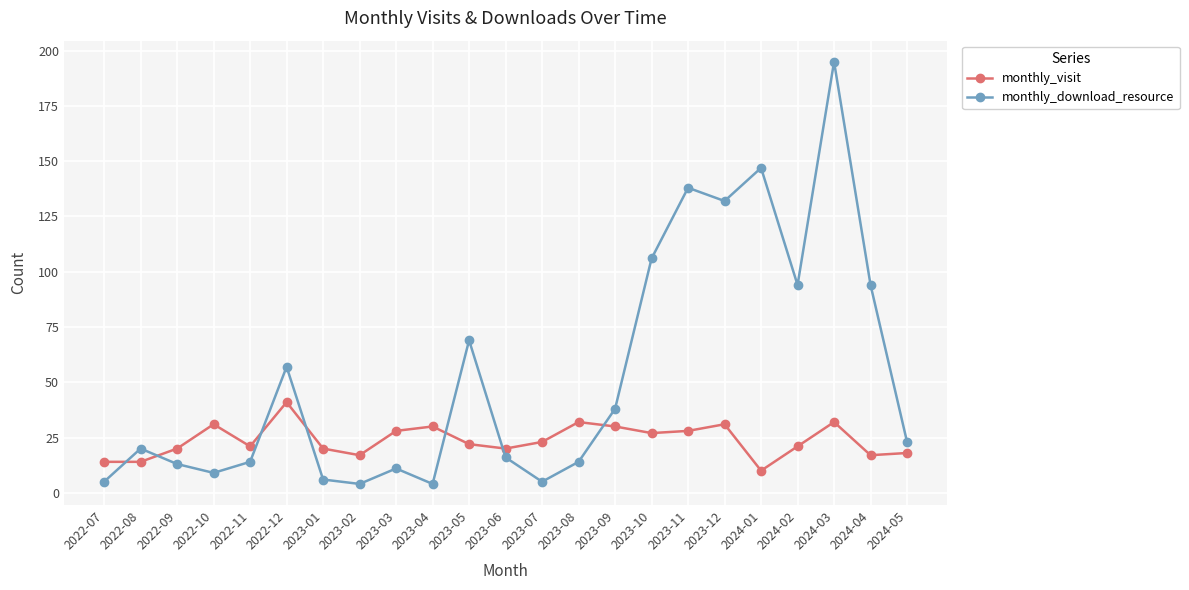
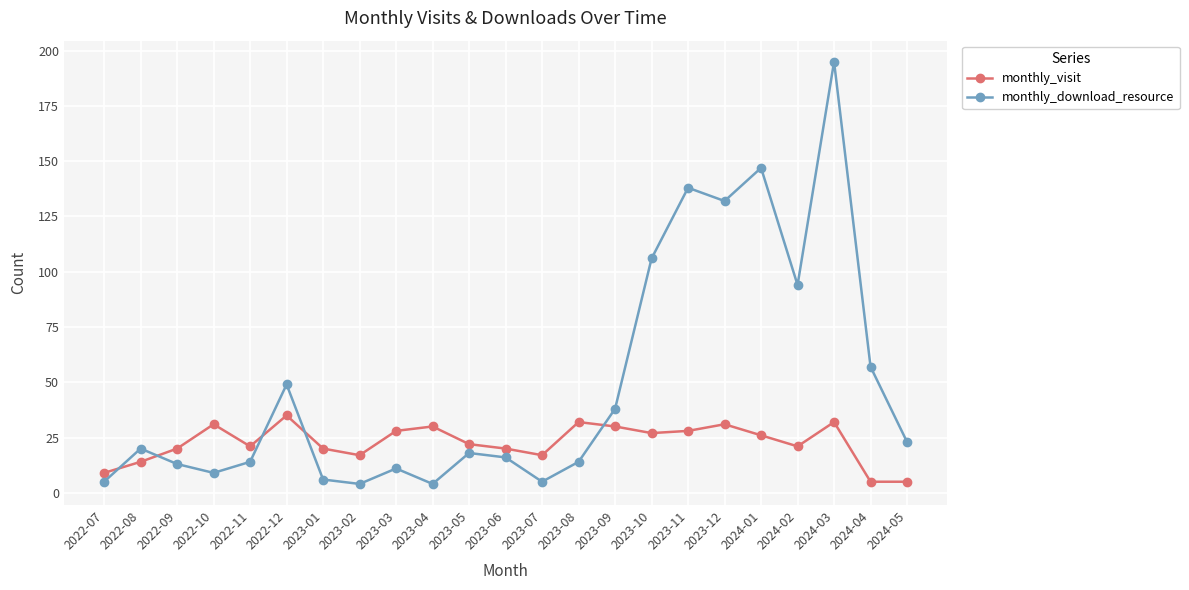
monthly_visit, 2022-07: 14 -> 9
monthly_visit, 2022-12: 41 -> 35
monthly_download_resource, 2022-12: 57 -> 49
monthly_download_resource, 2023-05: 69 -> 18
monthly_visit, 2023-07: 23 -> 17
monthly_visit, 2024-01: 10 -> 26
monthly_visit, 2024-04: 17 -> 5
monthly_download_resource, 2024-04: 94 -> 57
monthly_visit, 2024-05: 18 -> 5
